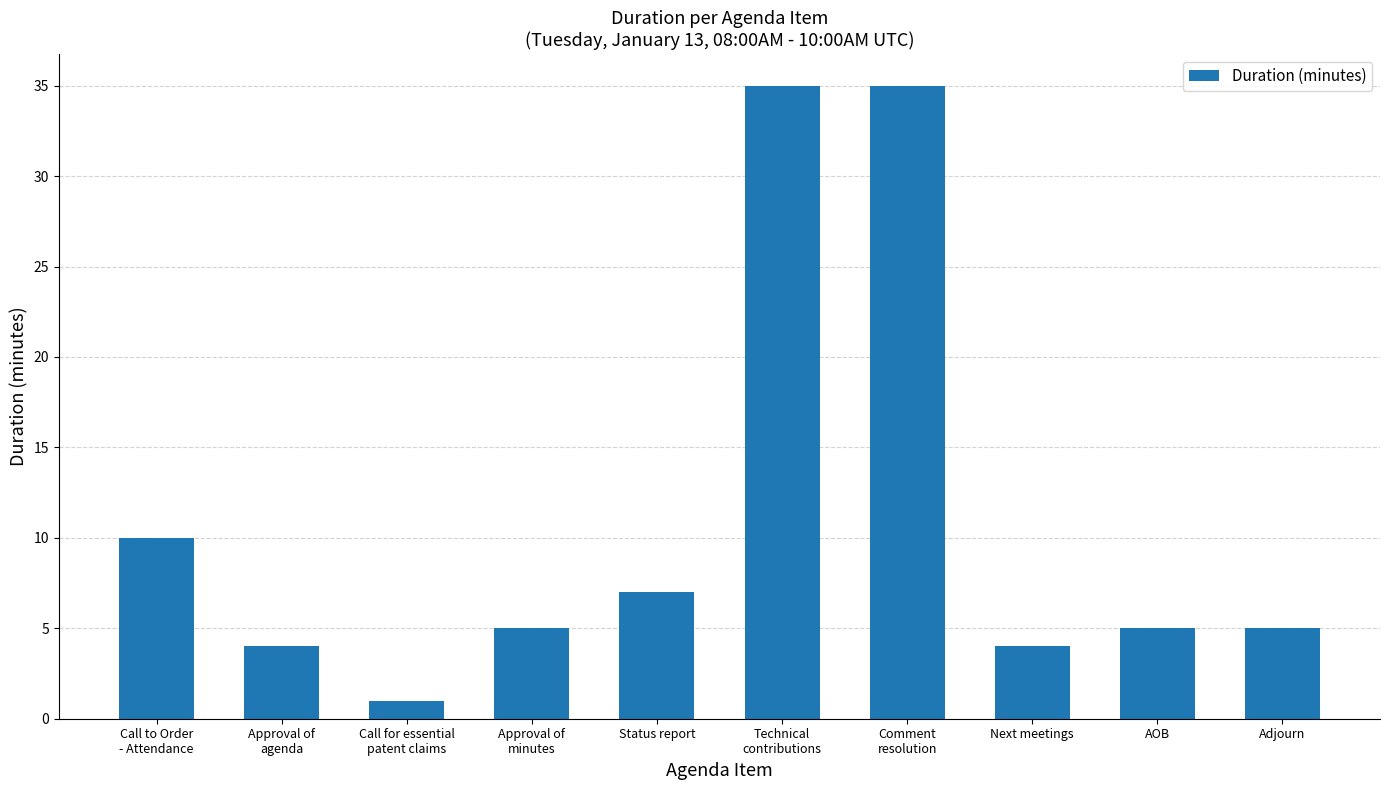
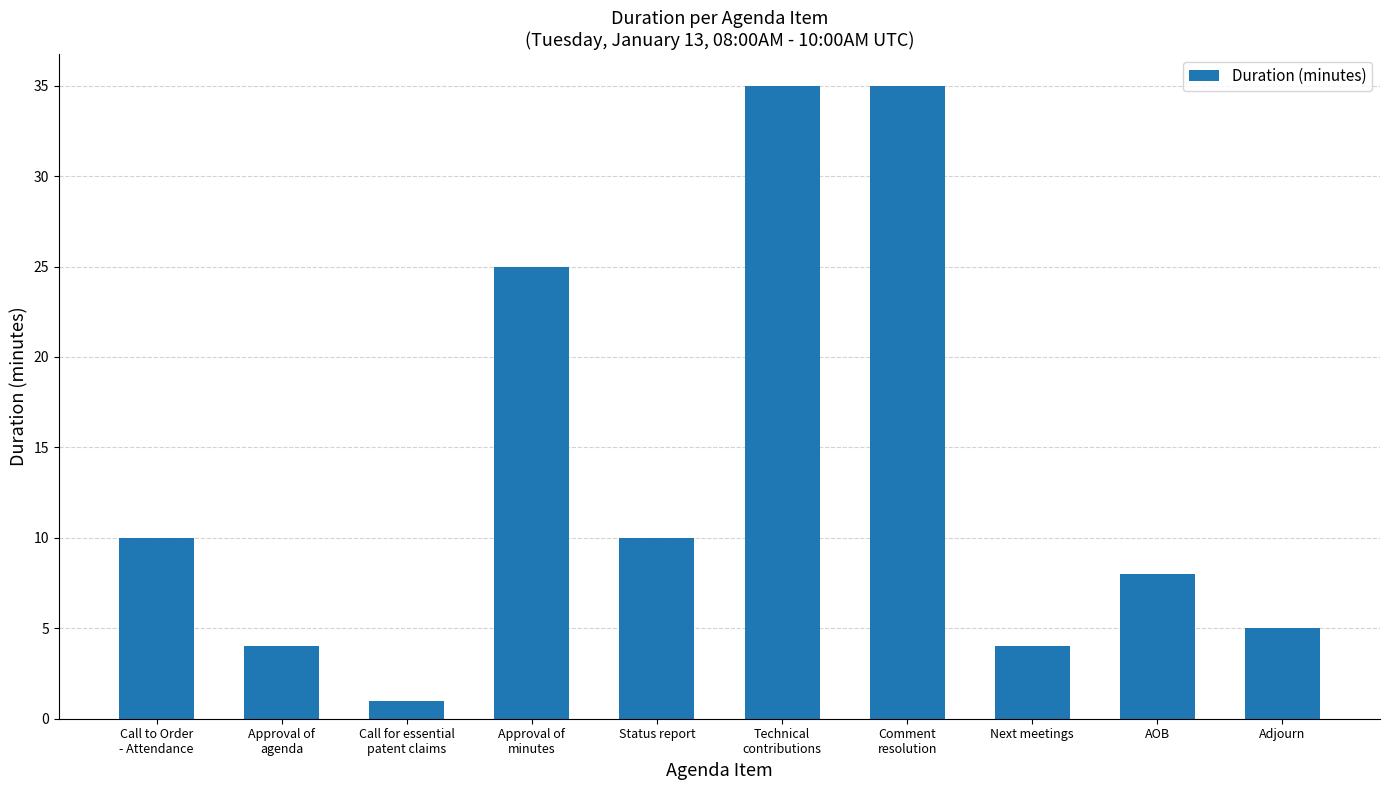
Approval of minutes: 5 -> 25
Status report: 7 -> 10
AOB: 5 -> 8
